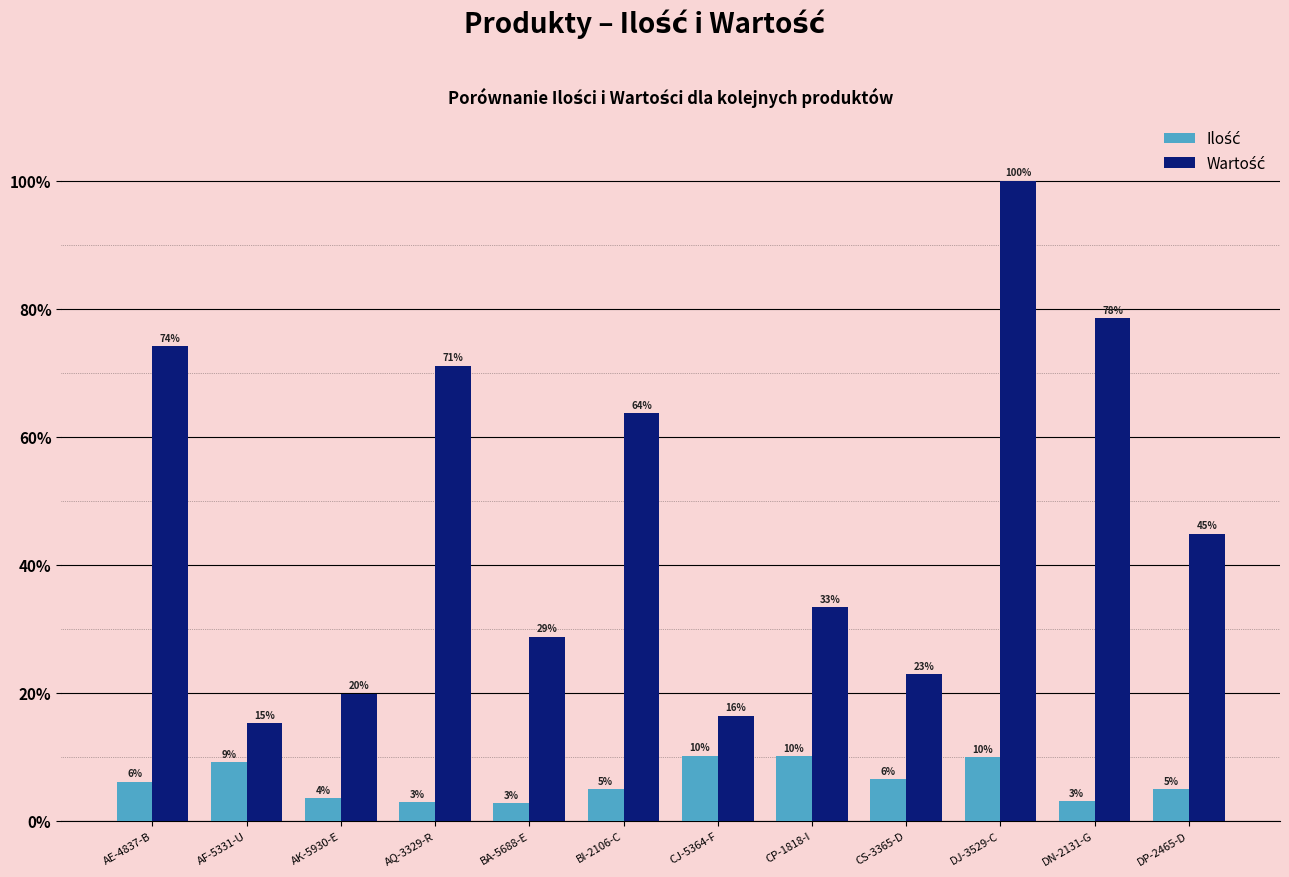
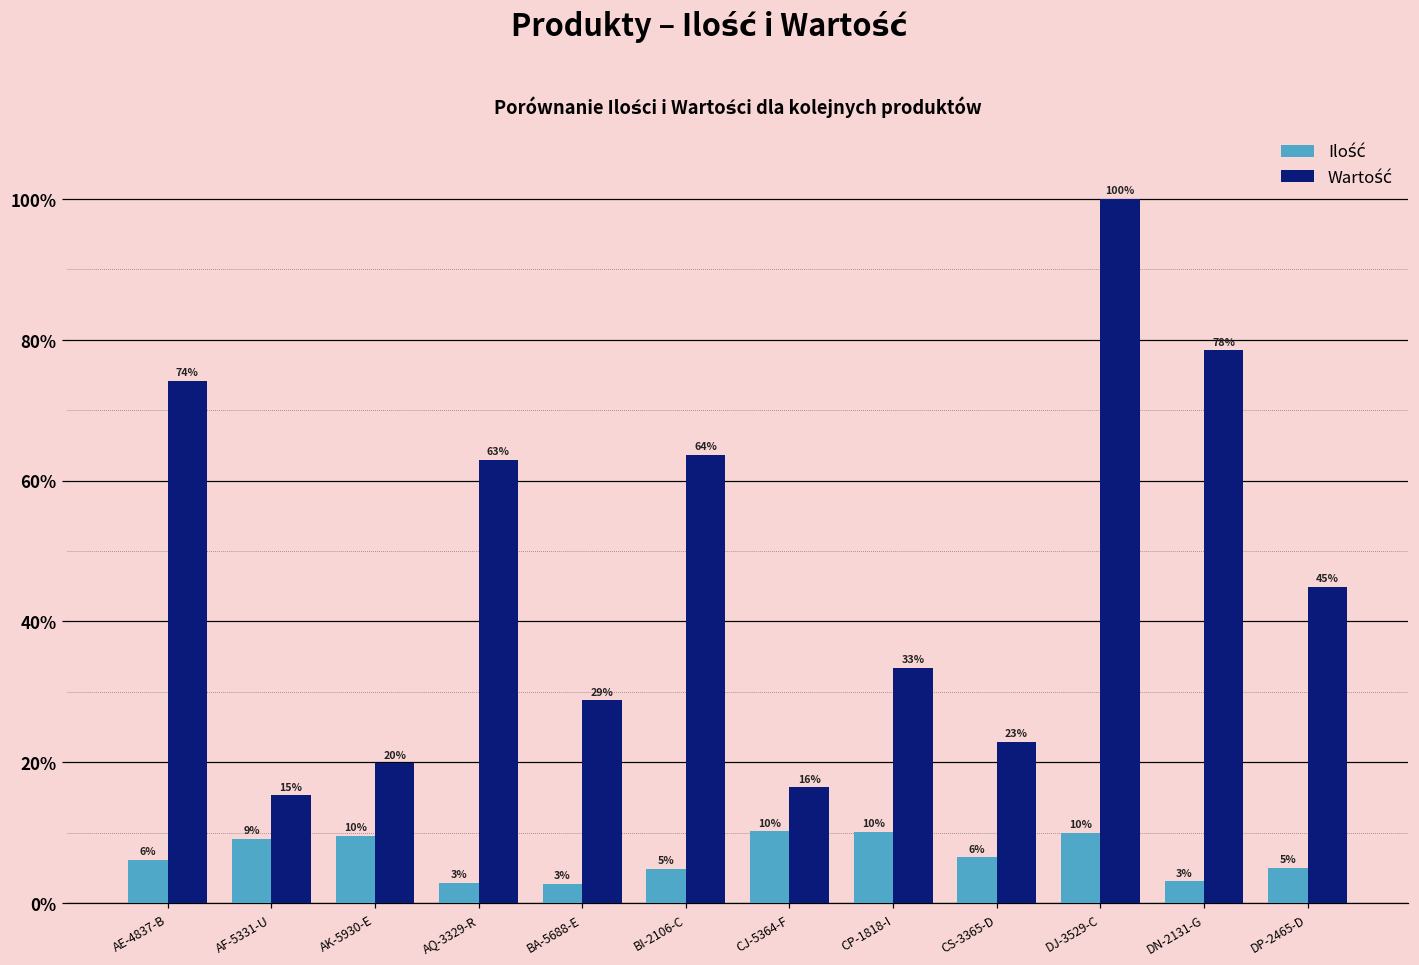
Ilość, AK-5930-E: 4% -> 10%
Wartość, AQ-3329-R: 71% -> 63%
